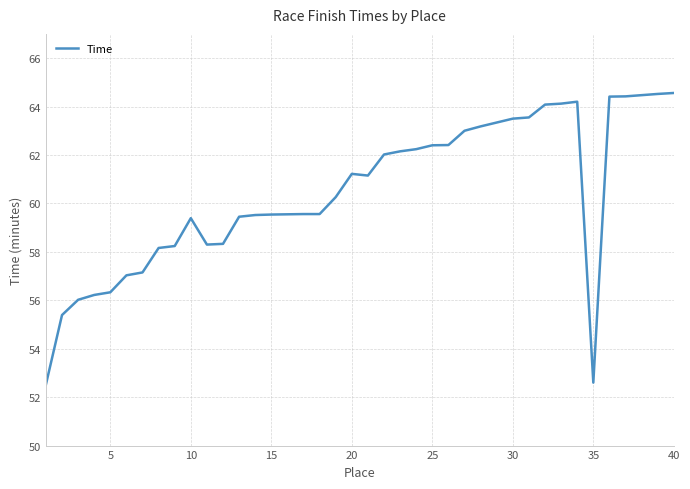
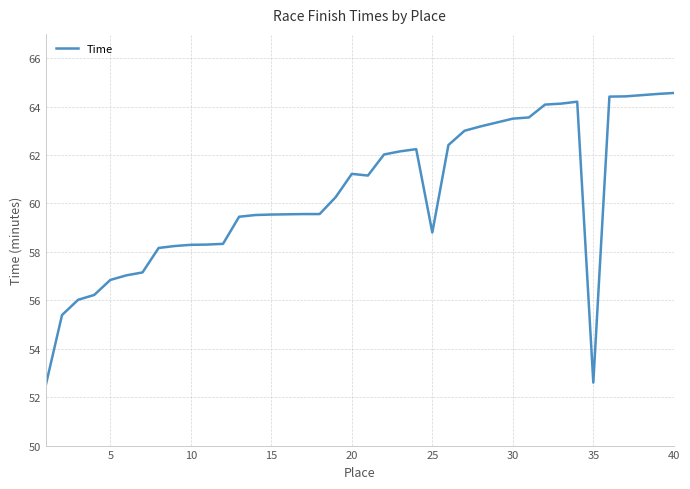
5: 56.3 -> 56.8
10: 59.4 -> 58.3
25: 62.4 -> 58.8
